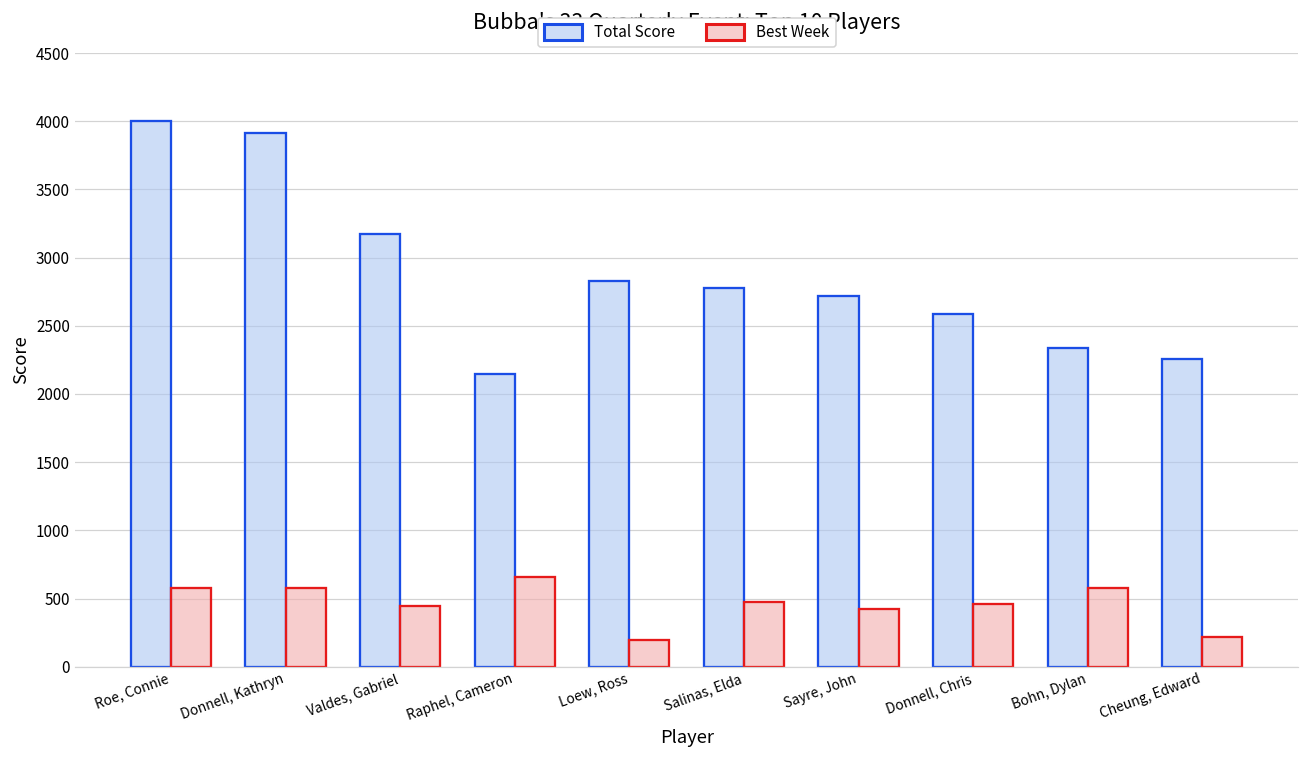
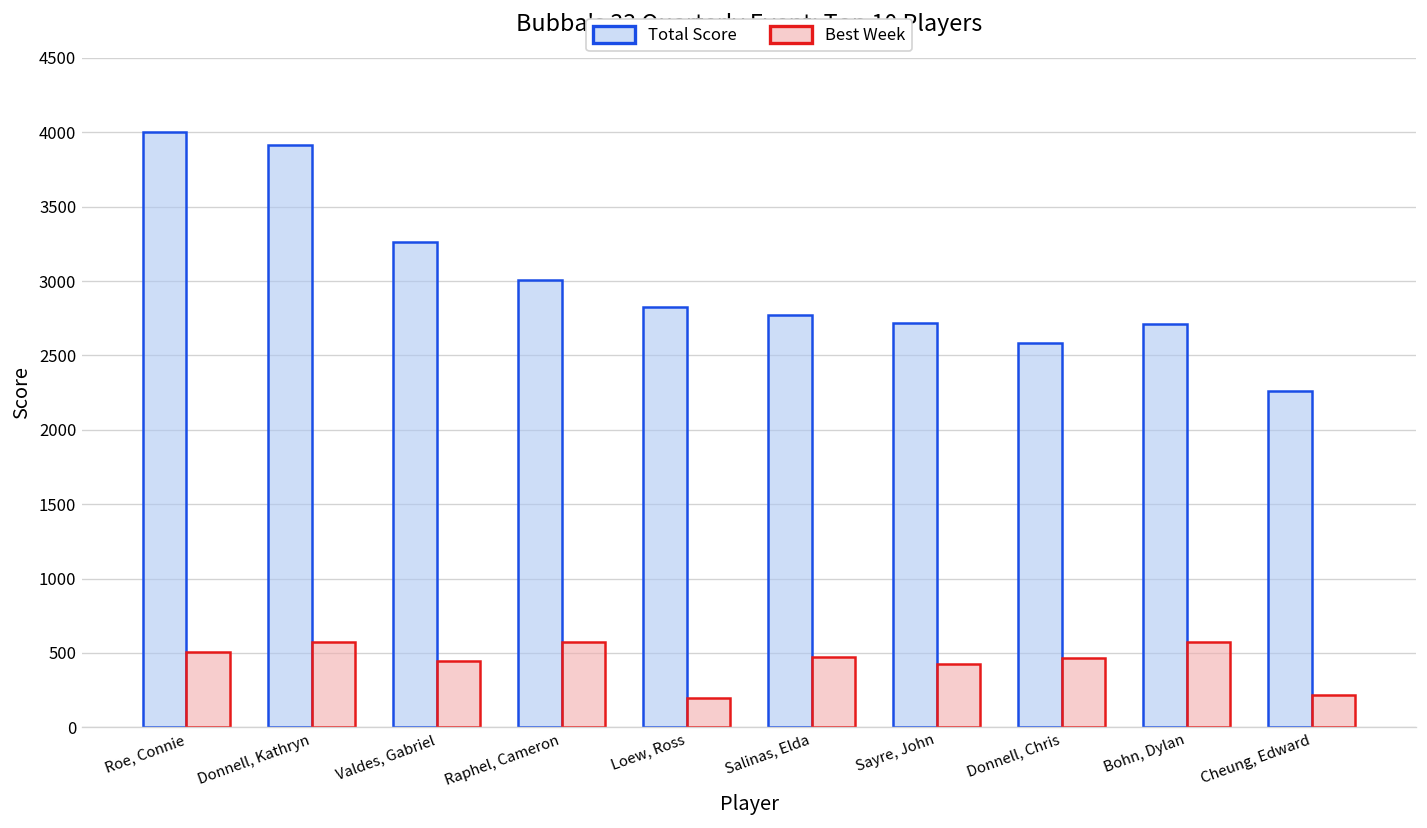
Best Week, Roe, Connie: 580 -> 510
Total Score, Valdes, Gabriel: 3180 -> 3270
Total Score, Raphel, Cameron: 2150 -> 3010
Best Week, Raphel, Cameron: 660 -> 580
Total Score, Bohn, Dylan: 2340 -> 2710
